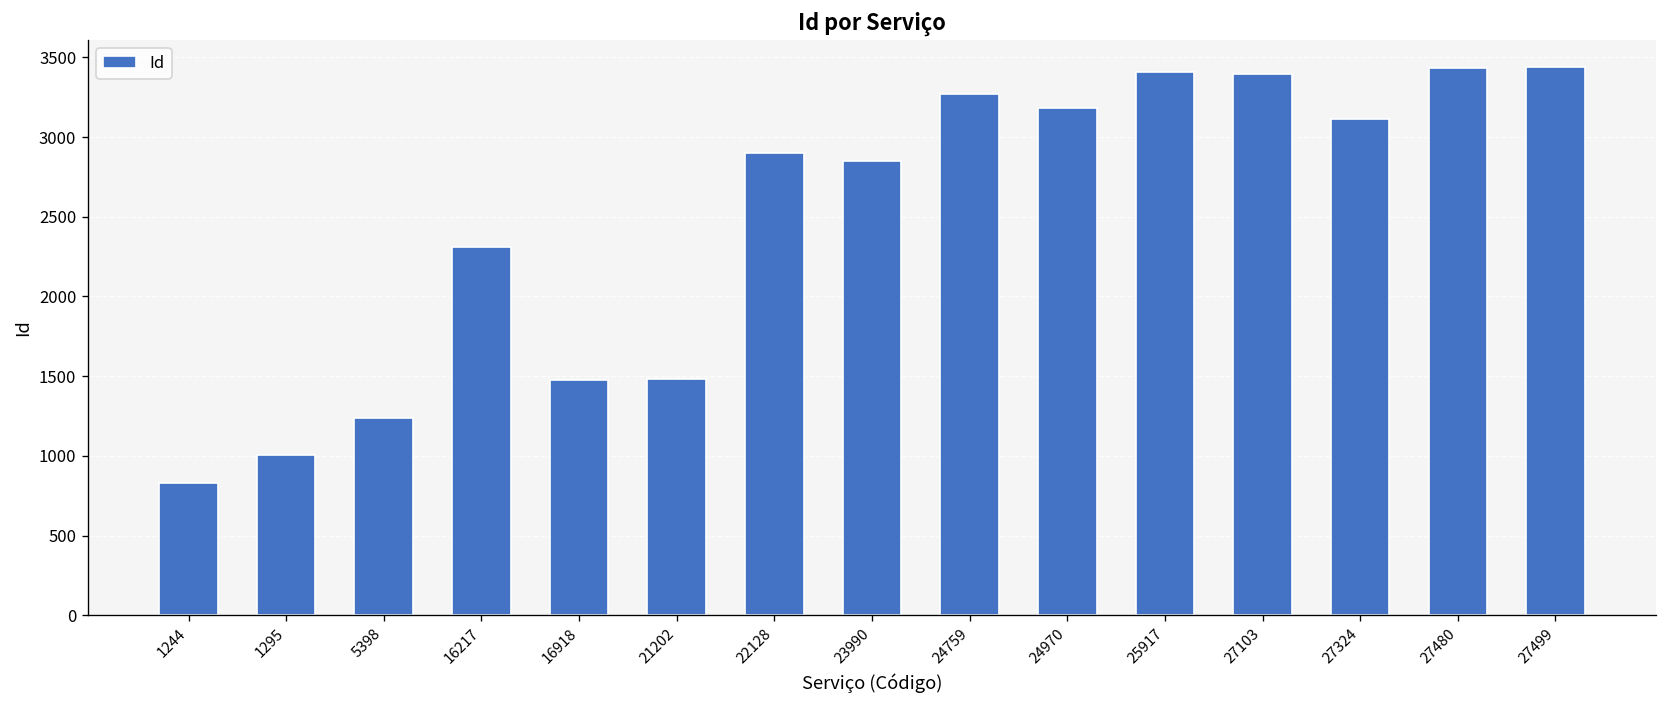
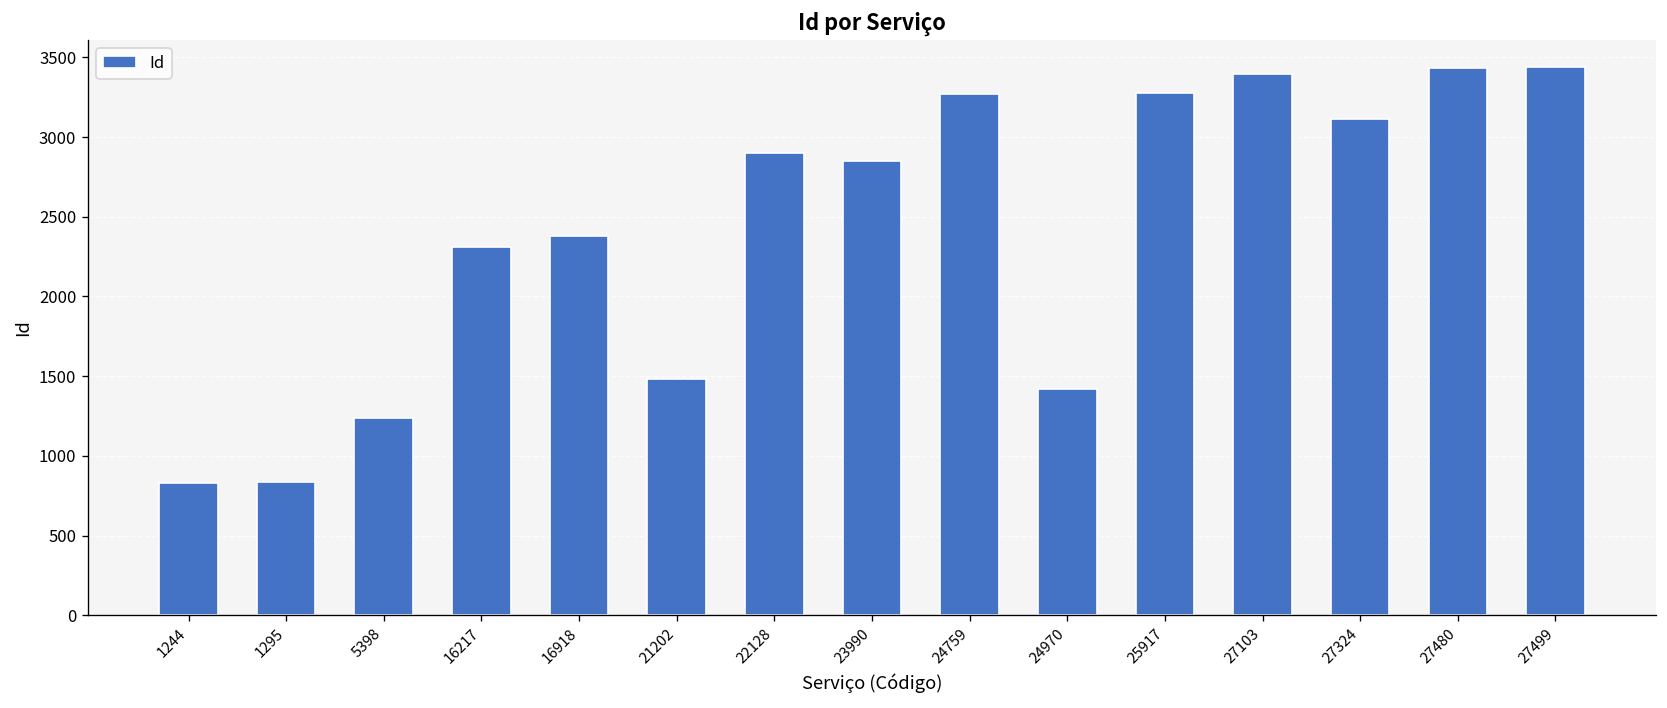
1295: 1000 -> 830
16918: 1480 -> 2380
24970: 3190 -> 1420
25917: 3410 -> 3280
